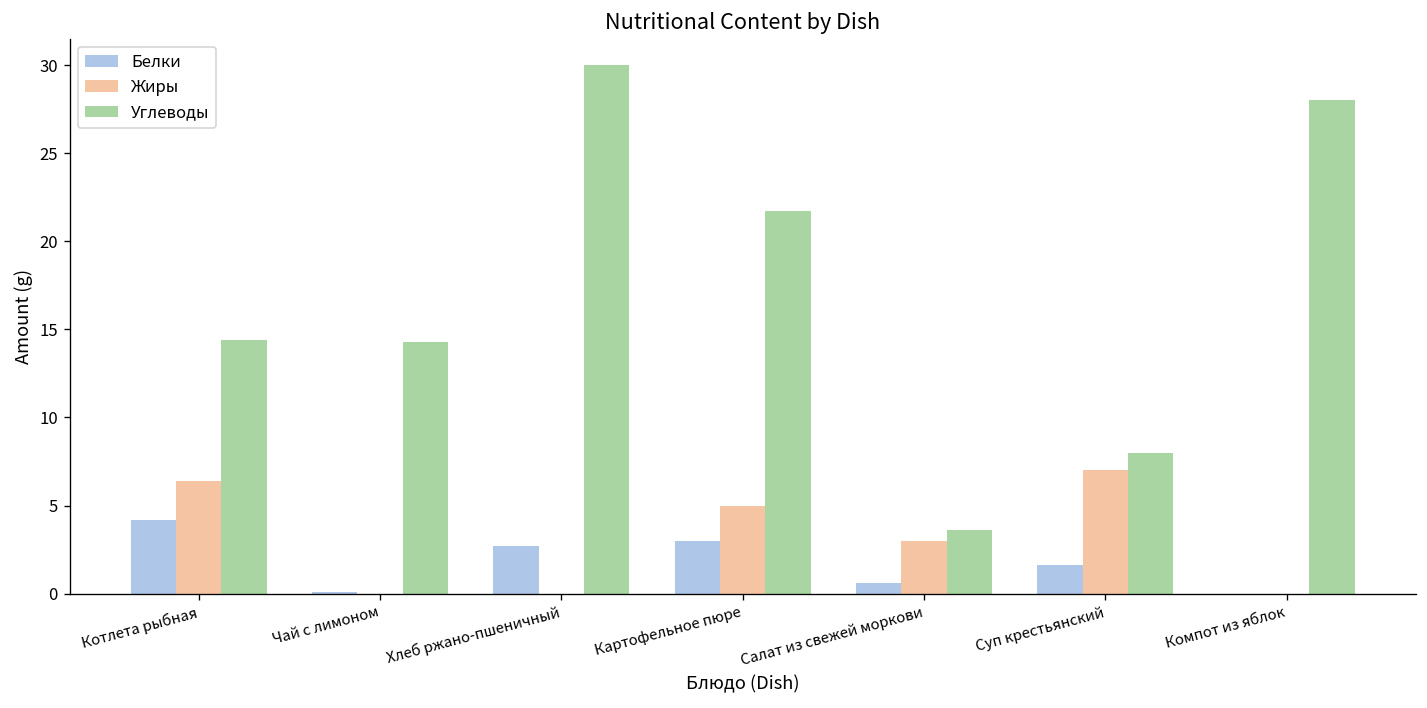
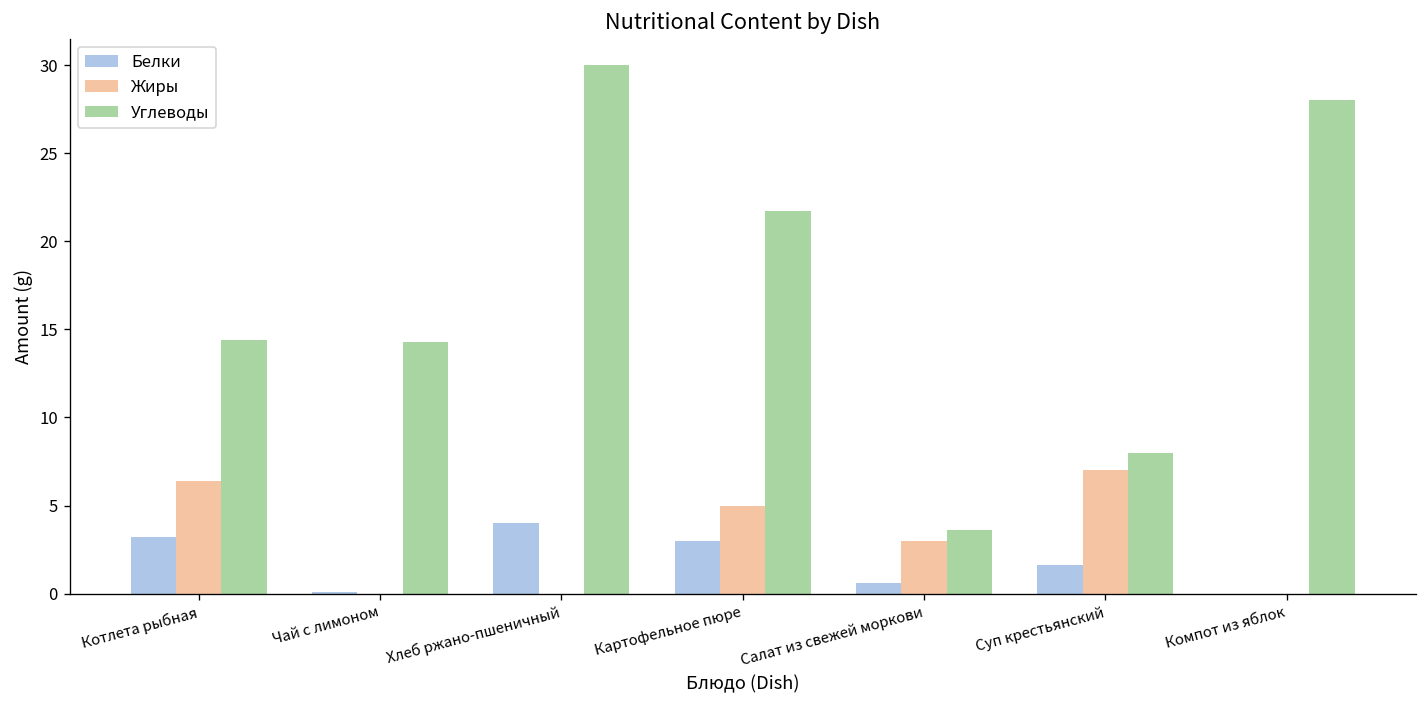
Белки, Котлета рыбная: 4.2 -> 3.2
Белки, Хлеб ржано-пшеничный: 2.7 -> 4.0
